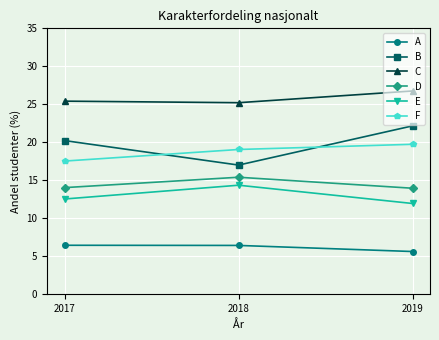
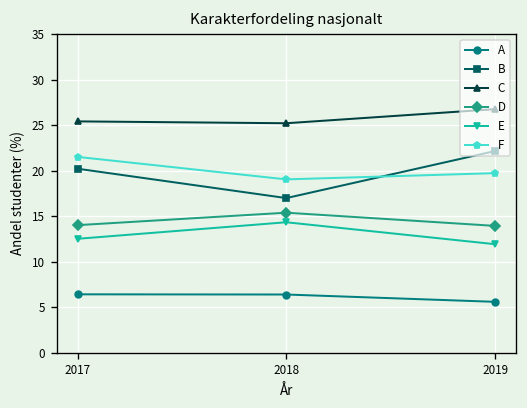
F, 2017: 18 -> 22
